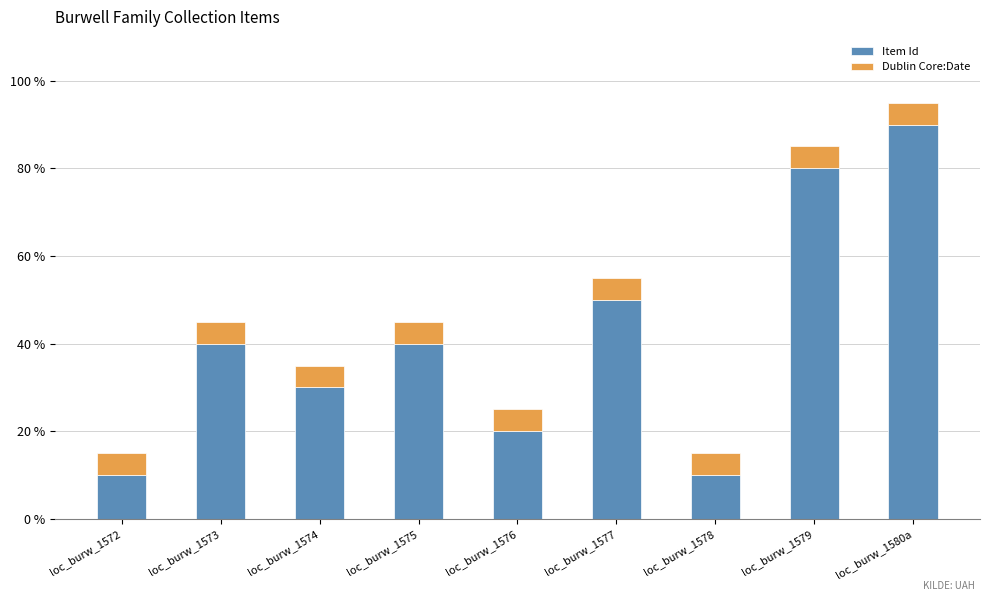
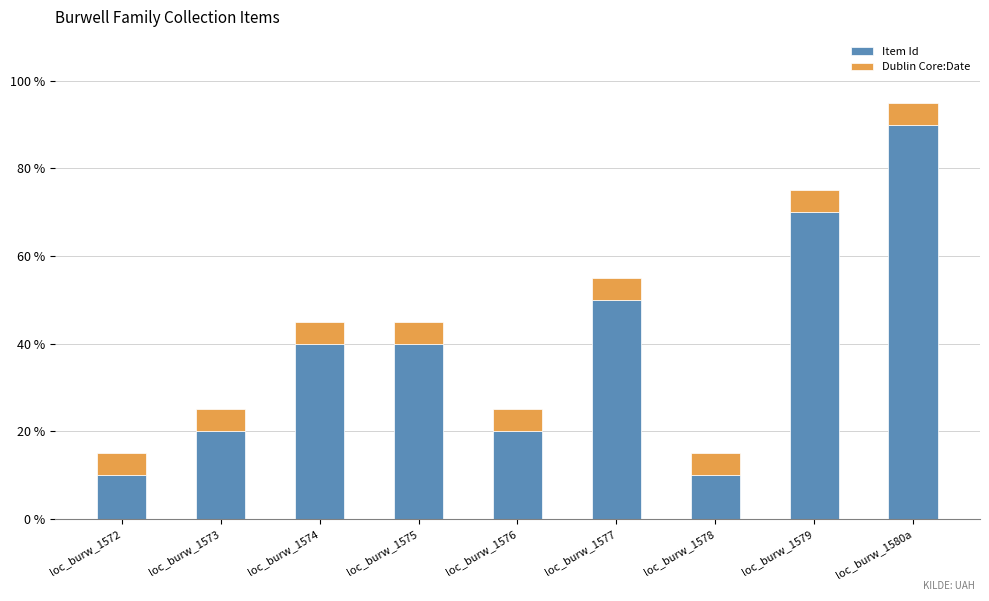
Item Id, loc_burw_1573: 40 % -> 20 %
Item Id, loc_burw_1574: 30 % -> 40 %
Item Id, loc_burw_1579: 80 % -> 70 %
